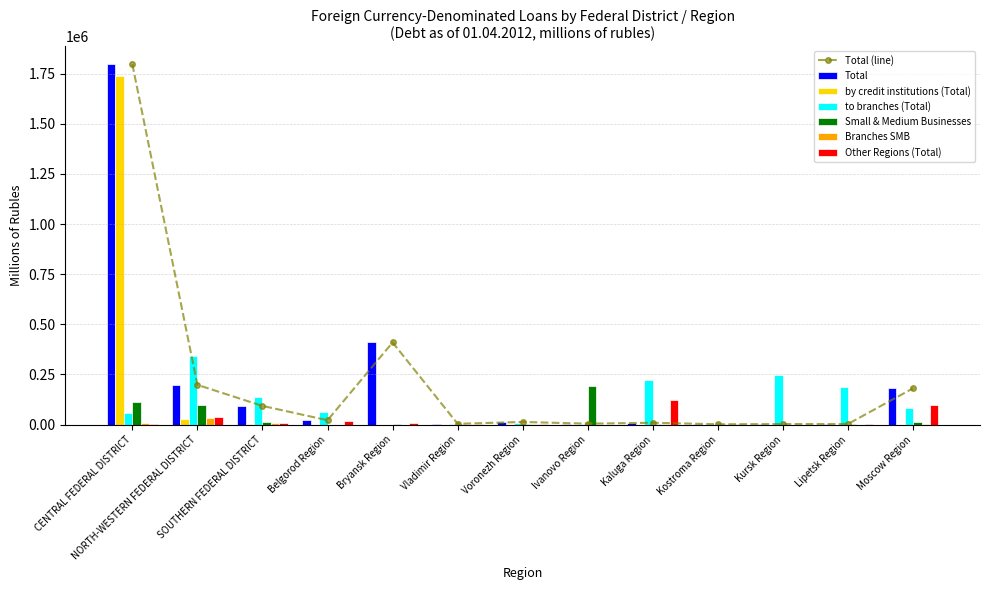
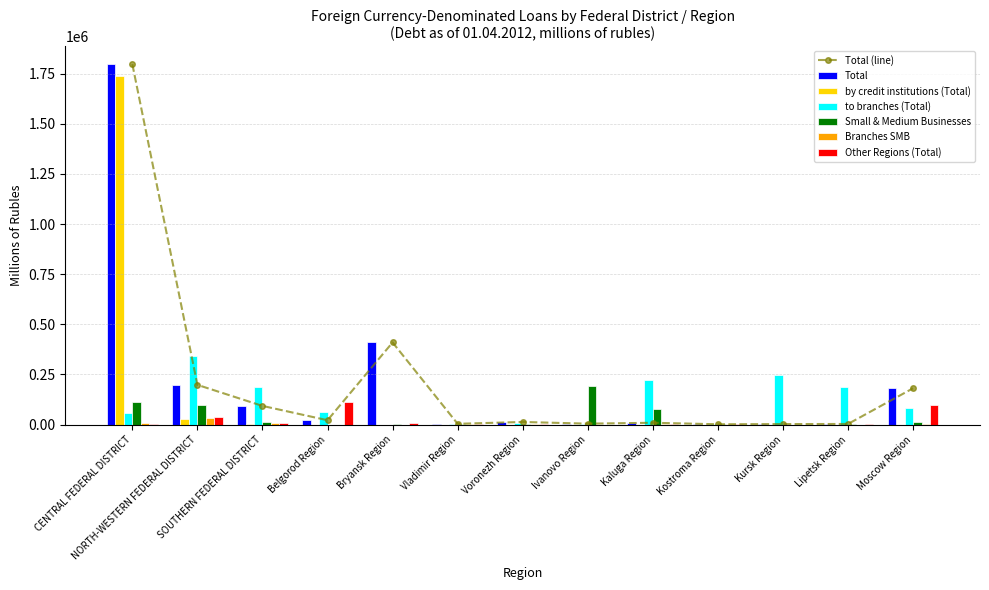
to branches (Total), SOUTHERN FEDERAL DISTRICT: 140000 -> 190000
Other Regions (Total), Belgorod Region: 20000 -> 110000
Small & Medium Businesses, Kaluga Region: 0 -> 80000
Other Regions (Total), Kaluga Region: 120000 -> 0
